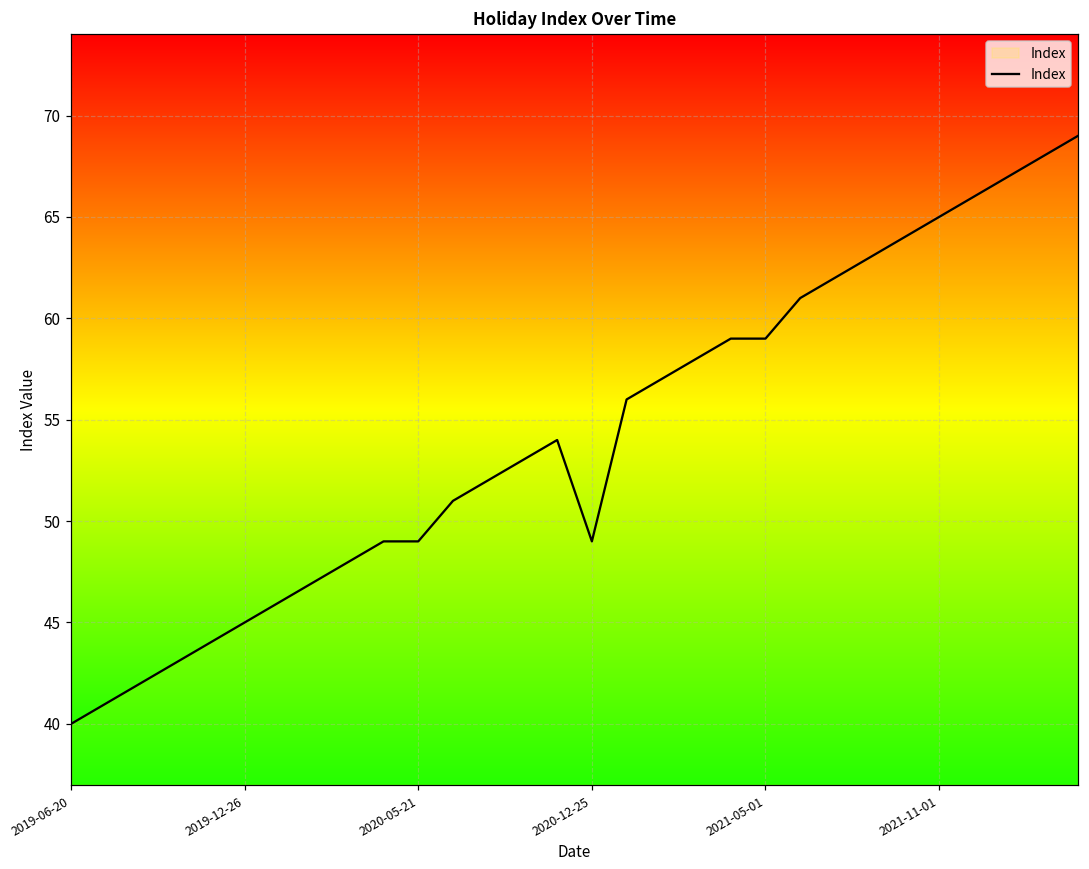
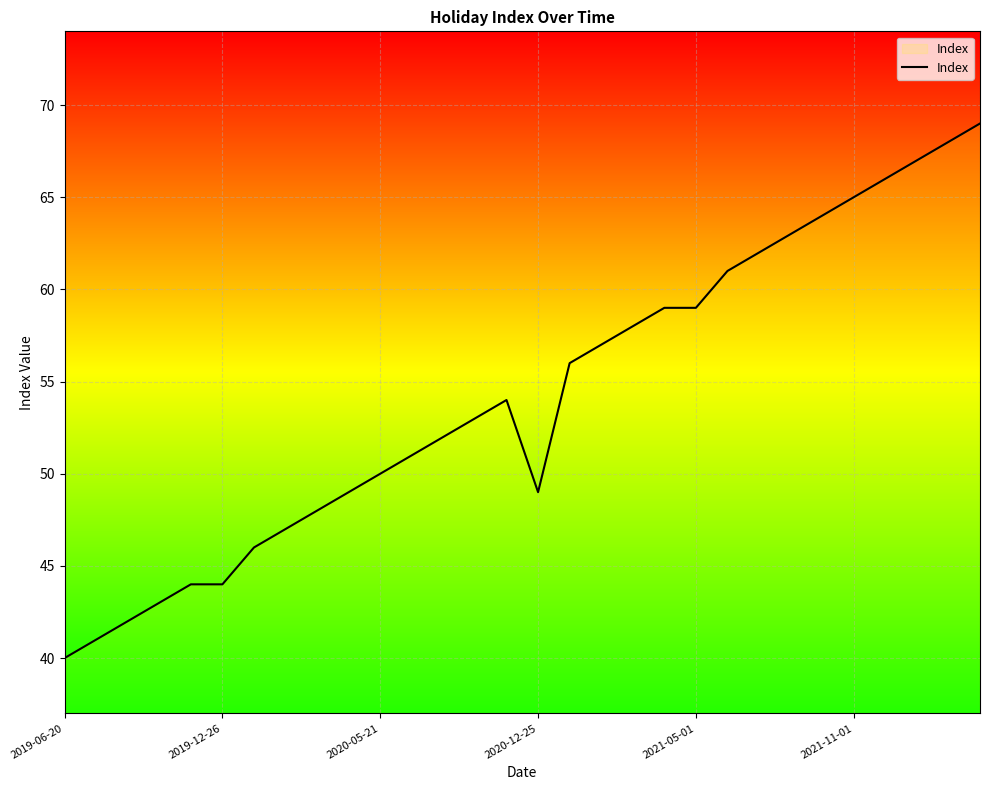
2019-12-26: 45 -> 44
2020-05-21: 49 -> 50
